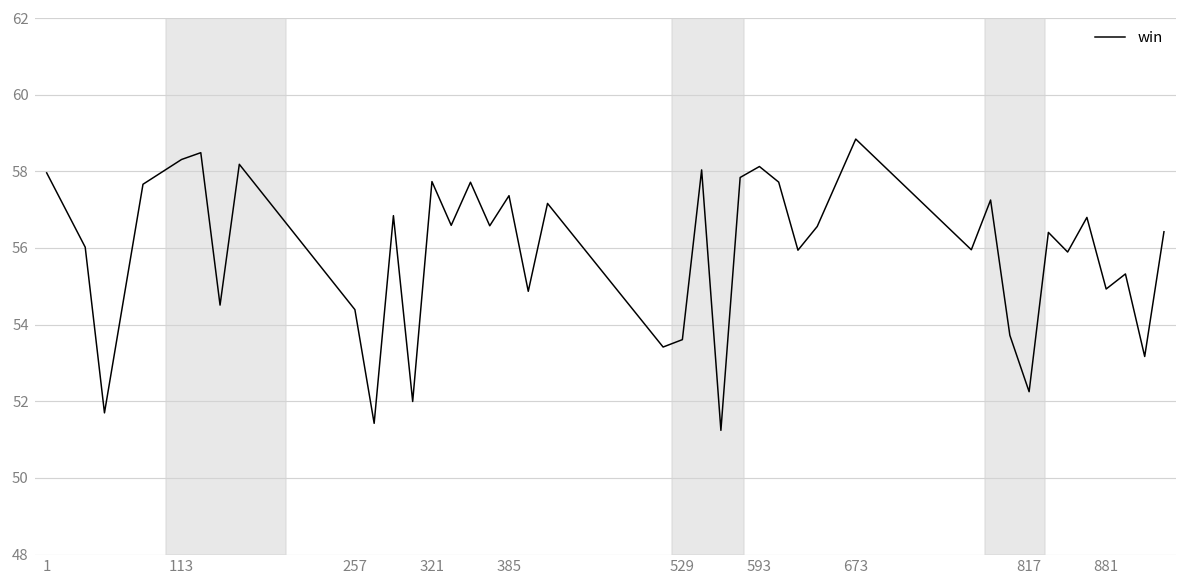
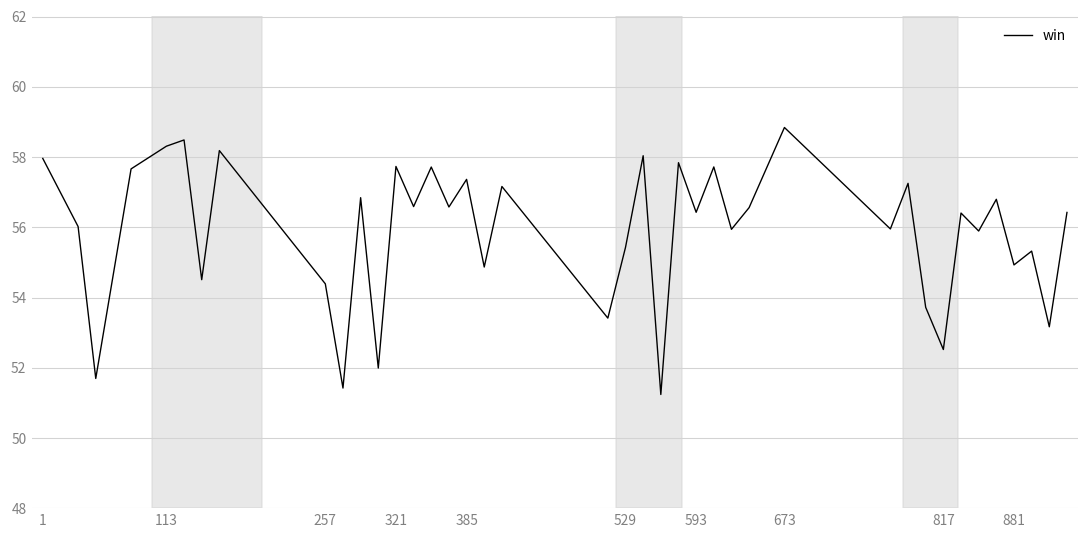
529: 53.6 -> 55.4
593: 58.1 -> 56.4
817: 52.2 -> 52.5
